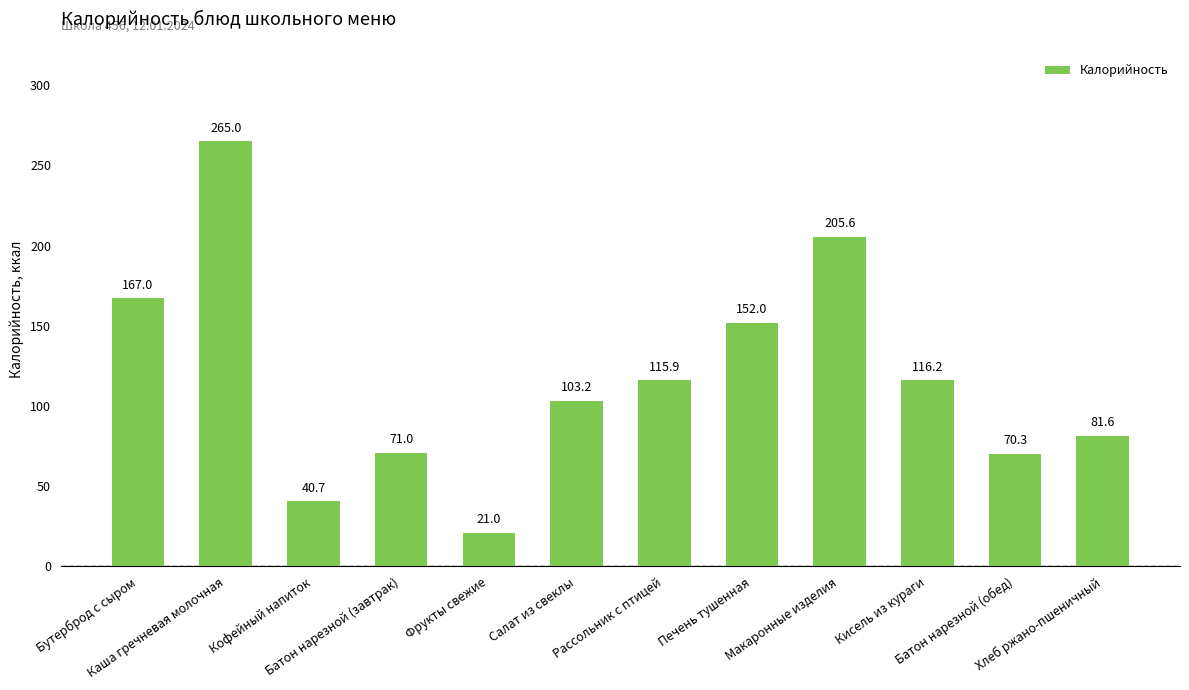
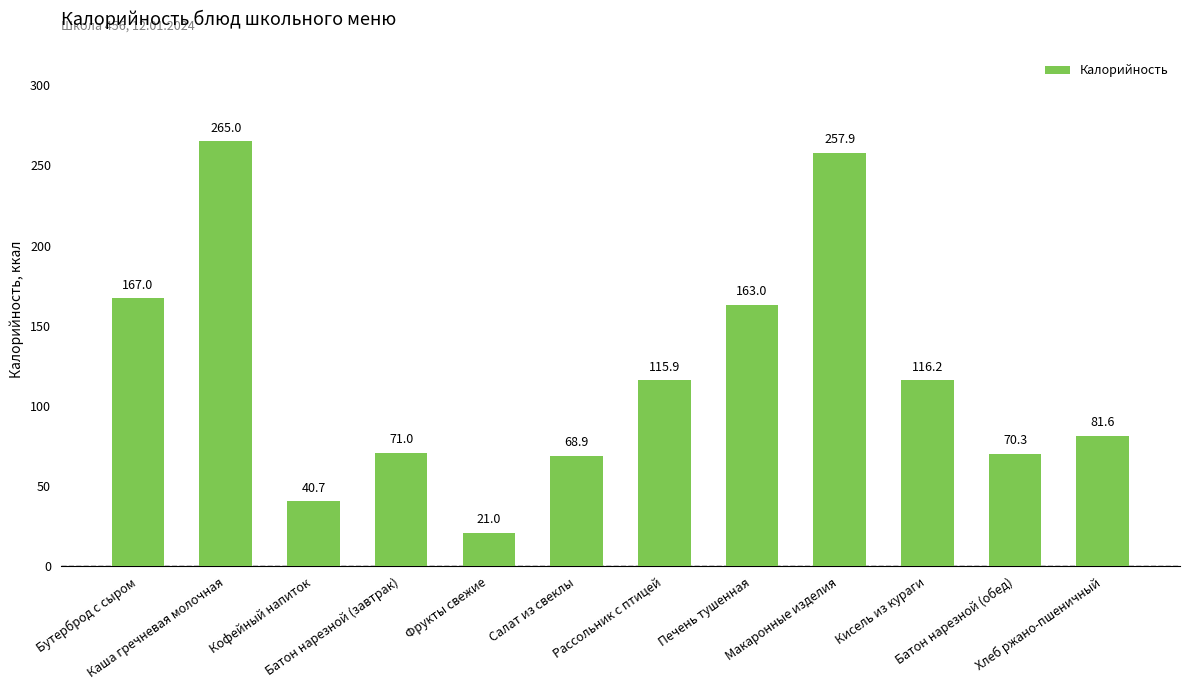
Салат из свеклы: 103.2 -> 68.9
Печень тушенная: 152.0 -> 163.0
Макаронные изделия: 205.6 -> 257.9
